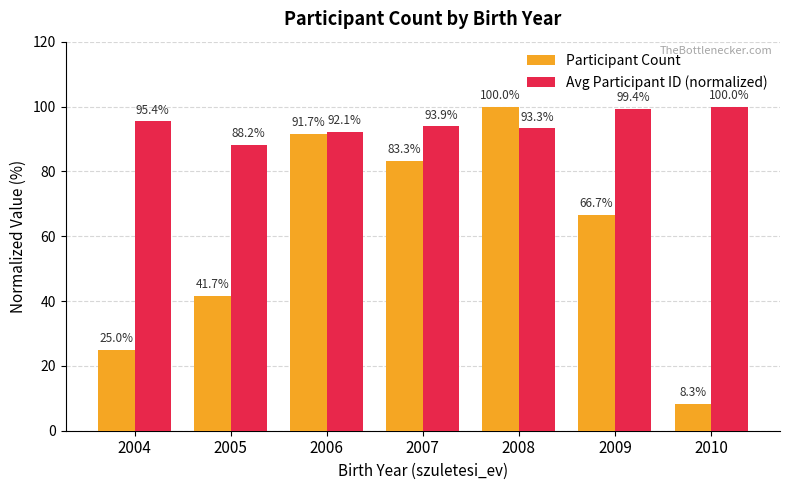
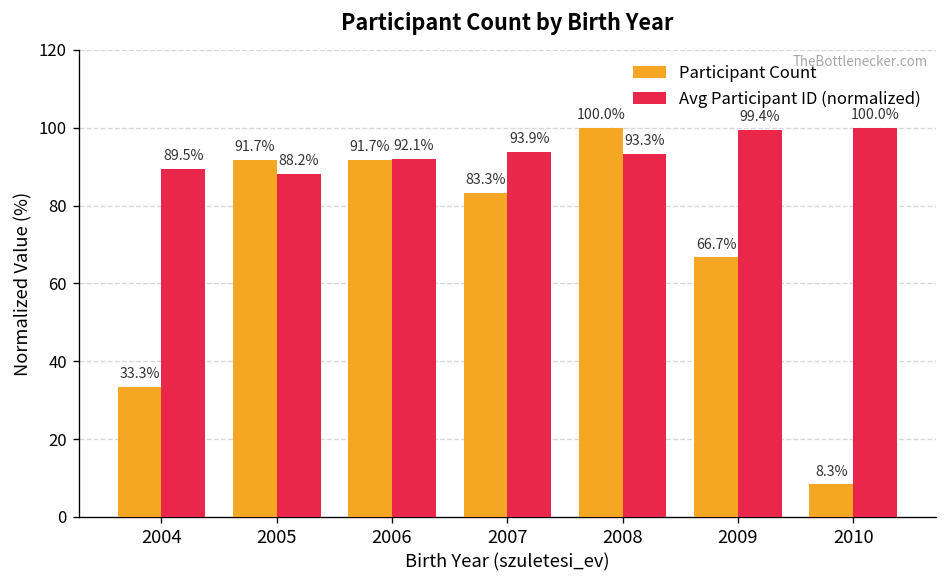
Participant Count, 2004: 25.0% -> 33.3%
Avg Participant ID (normalized), 2004: 95.4% -> 89.5%
Participant Count, 2005: 41.7% -> 91.7%
